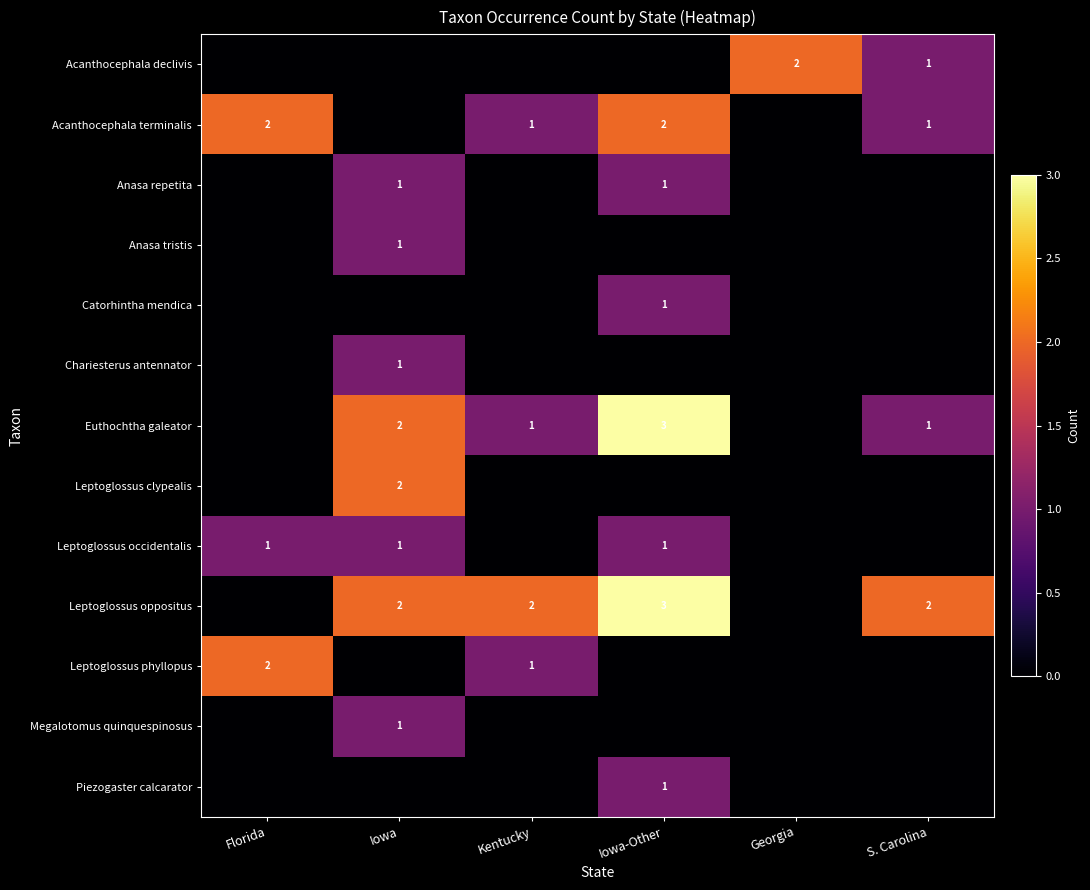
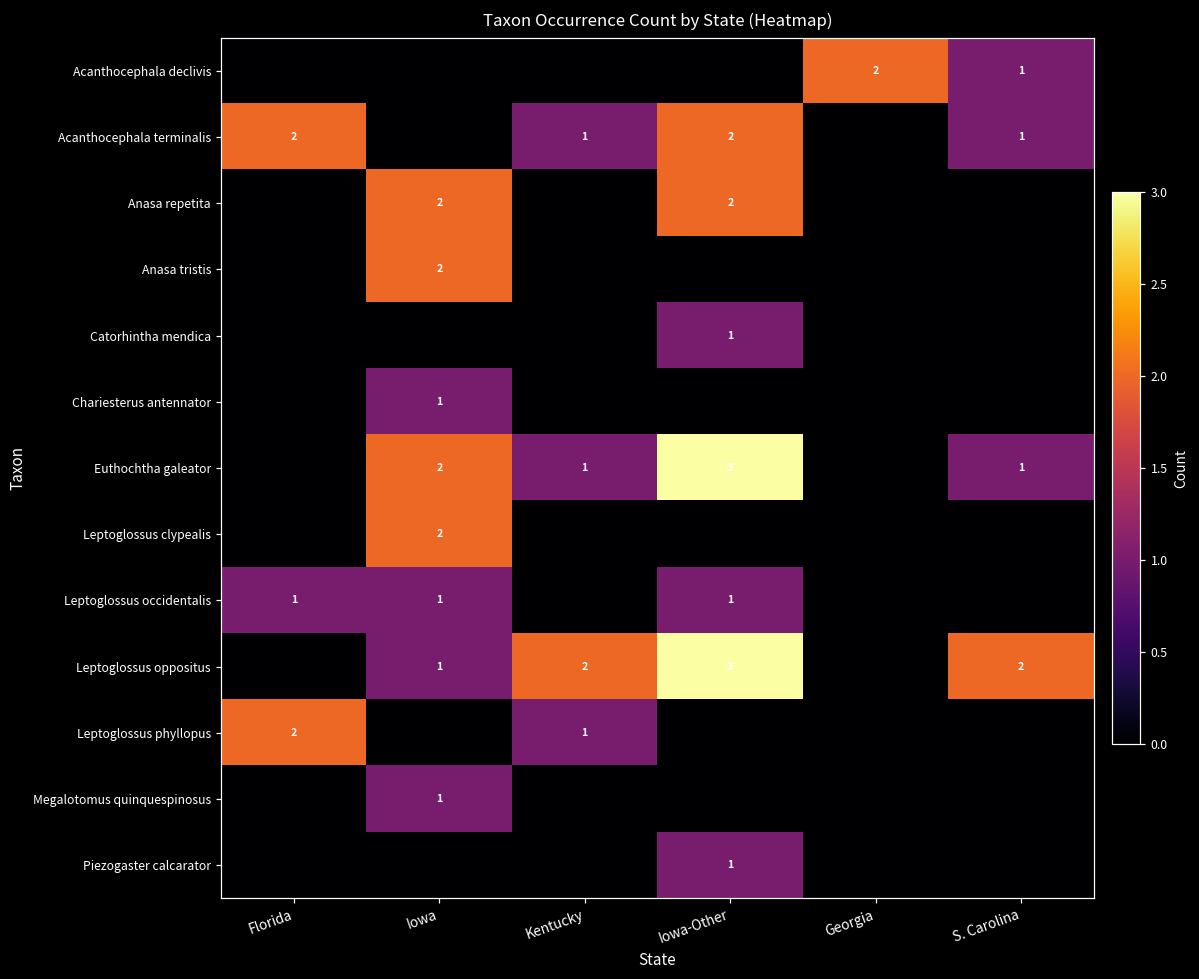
Anasa repetita, Iowa: 1 -> 2
Anasa repetita, Iowa-Other: 1 -> 2
Anasa tristis, Iowa: 1 -> 2
Leptoglossus oppositus, Iowa: 2 -> 1
